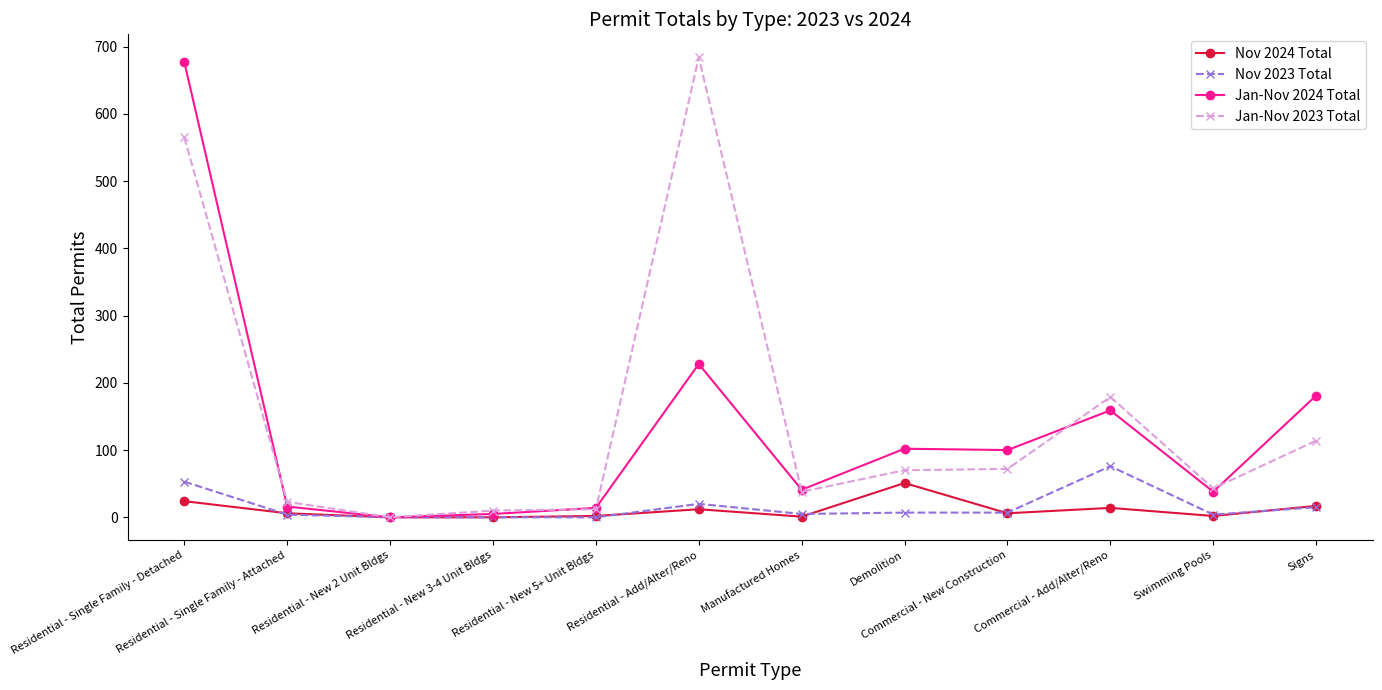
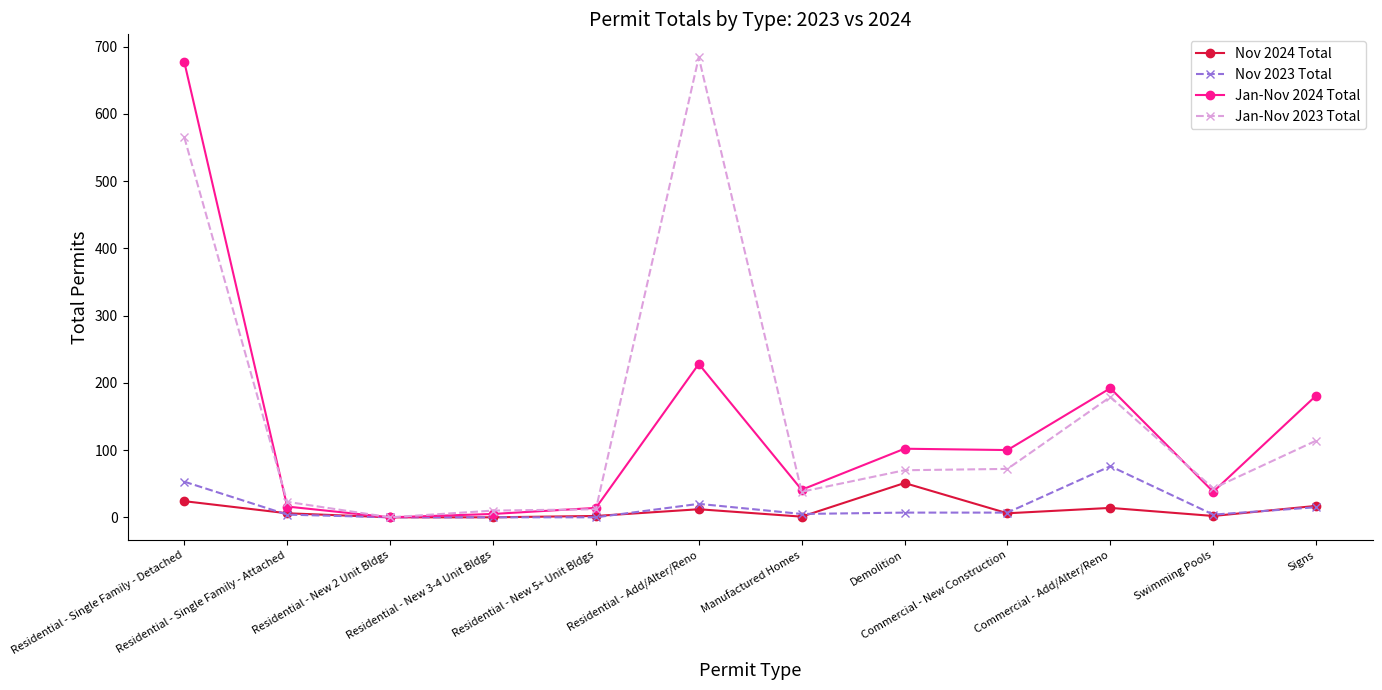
Jan-Nov 2024 Total, Commercial - Add/Alter/Reno: 160 -> 190
